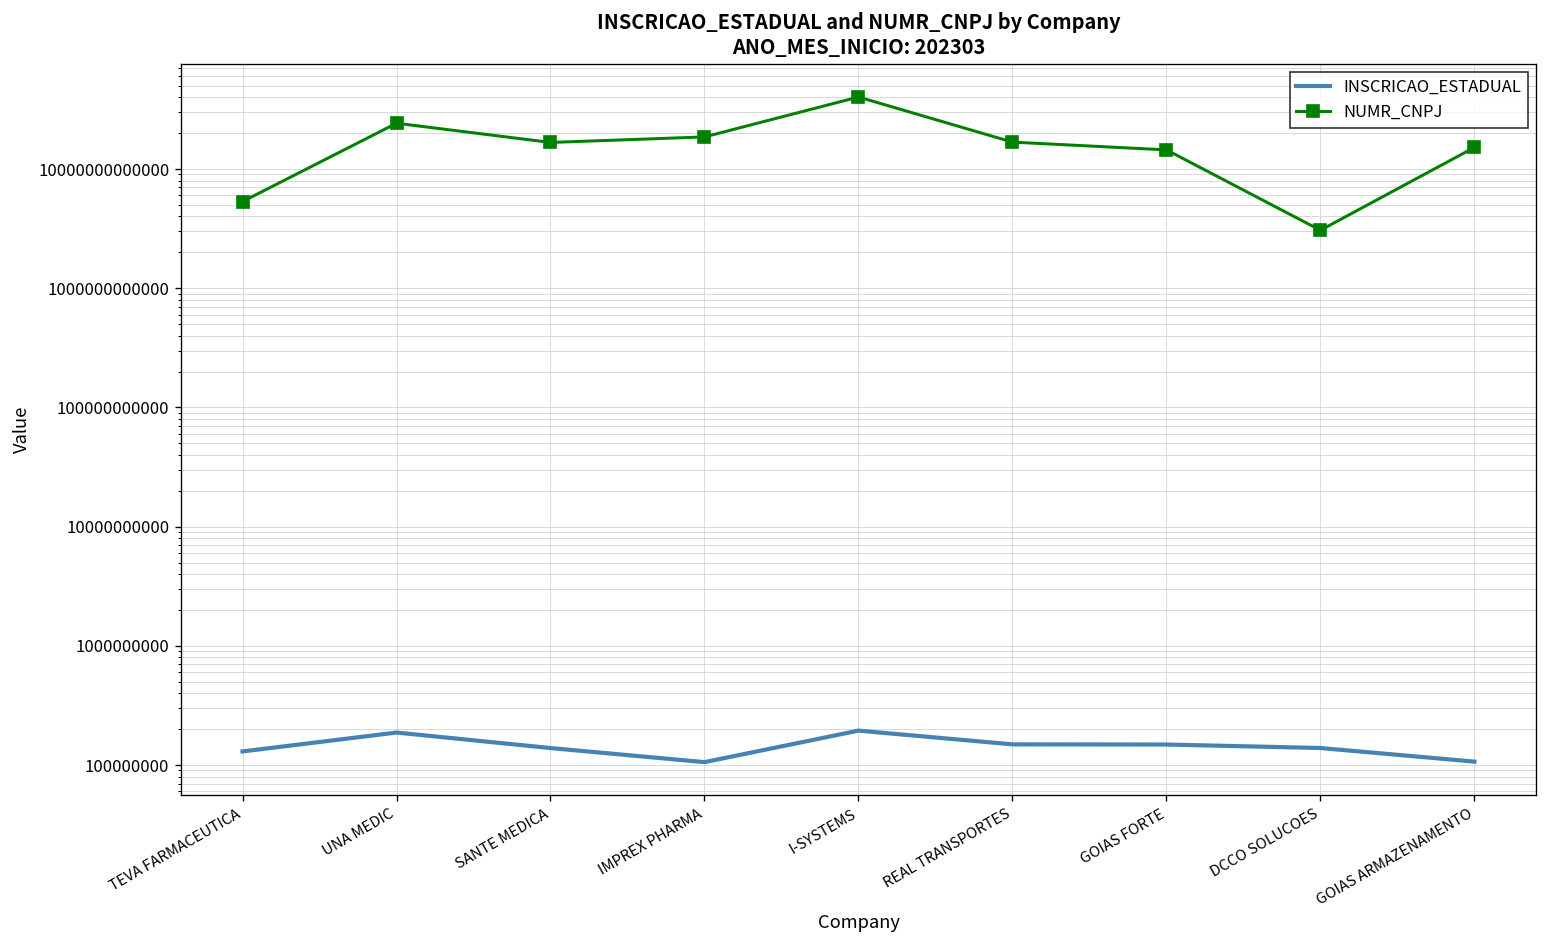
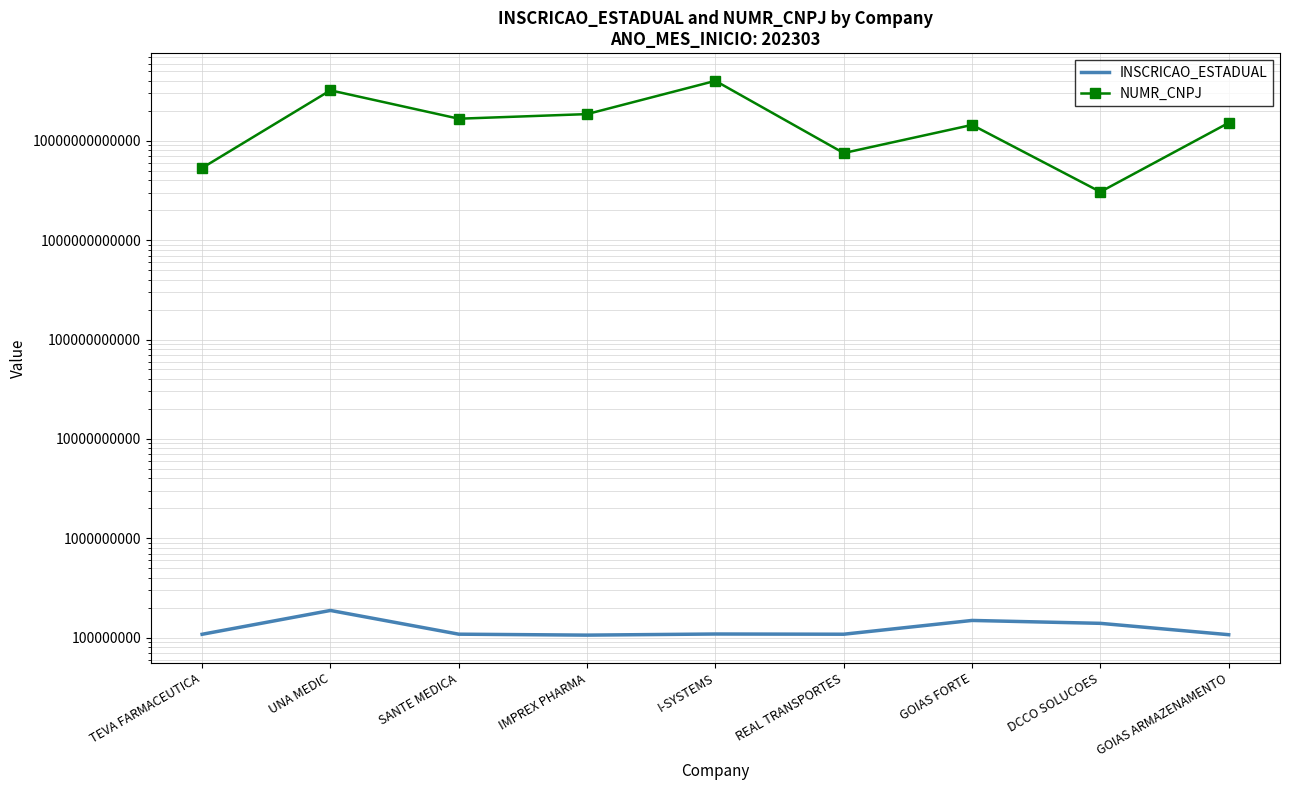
INSCRICAO_ESTADUAL, TEVA FARMACEUTICA: 130000000 -> 110000000
NUMR_CNPJ, UNA MEDIC: 24000000000000 -> 32000000000000
INSCRICAO_ESTADUAL, SANTE MEDICA: 140000000 -> 110000000
INSCRICAO_ESTADUAL, I-SYSTEMS: 190000000 -> 110000000
INSCRICAO_ESTADUAL, REAL TRANSPORTES: 150000000 -> 110000000
NUMR_CNPJ, REAL TRANSPORTES: 17000000000000 -> 8000000000000
